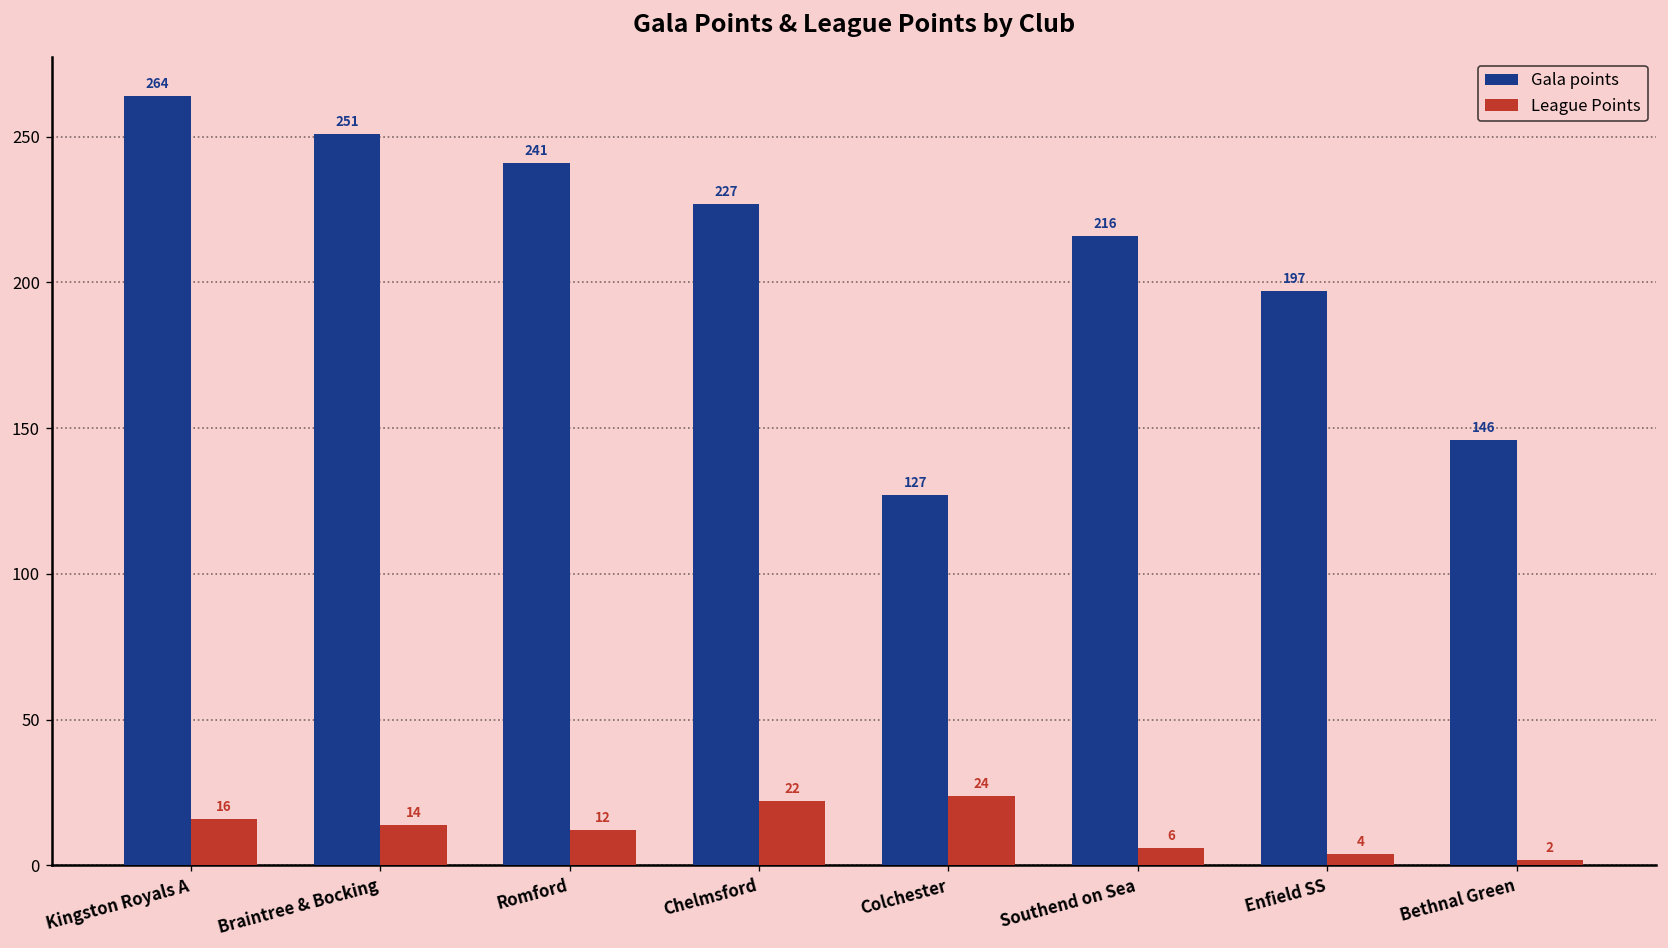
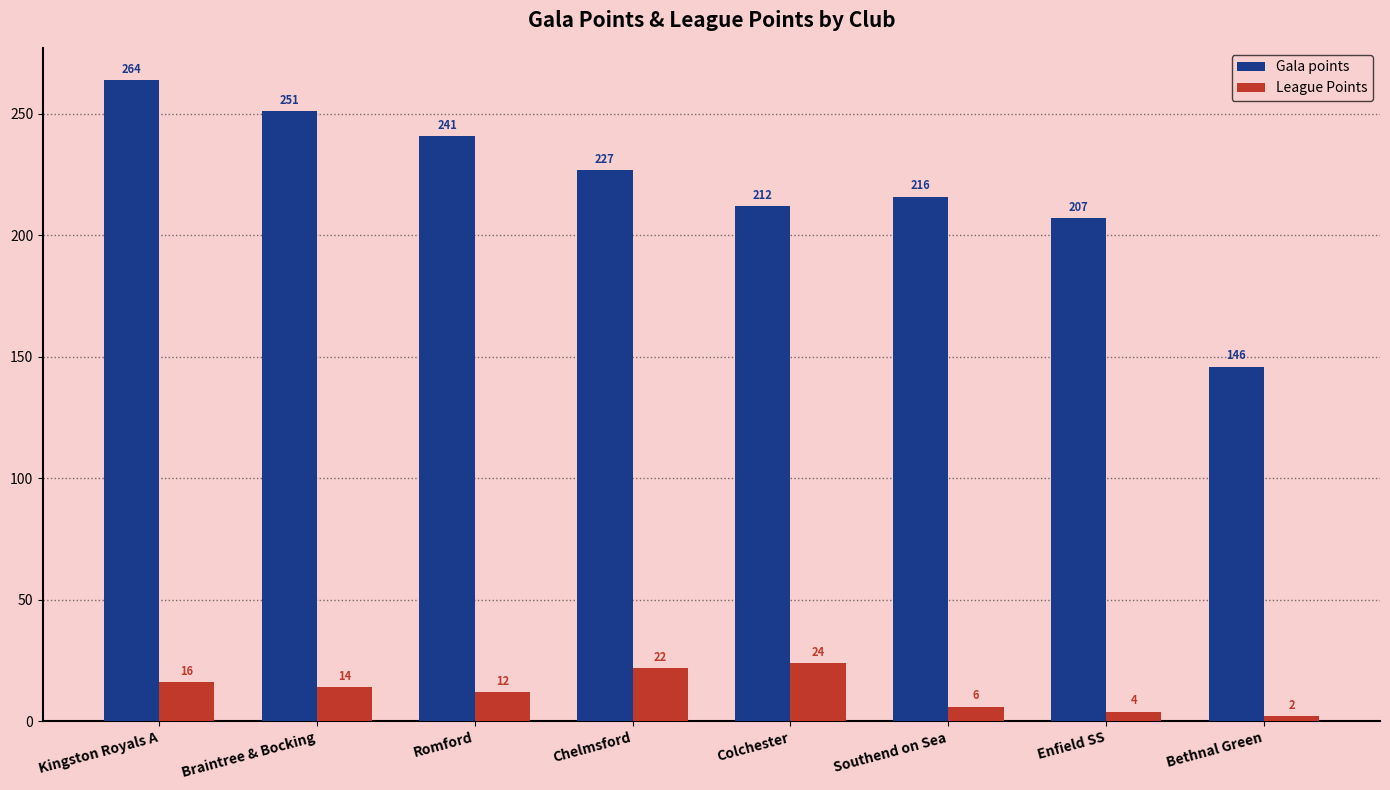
Gala points, Colchester: 127 -> 212
Gala points, Enfield SS: 197 -> 207
